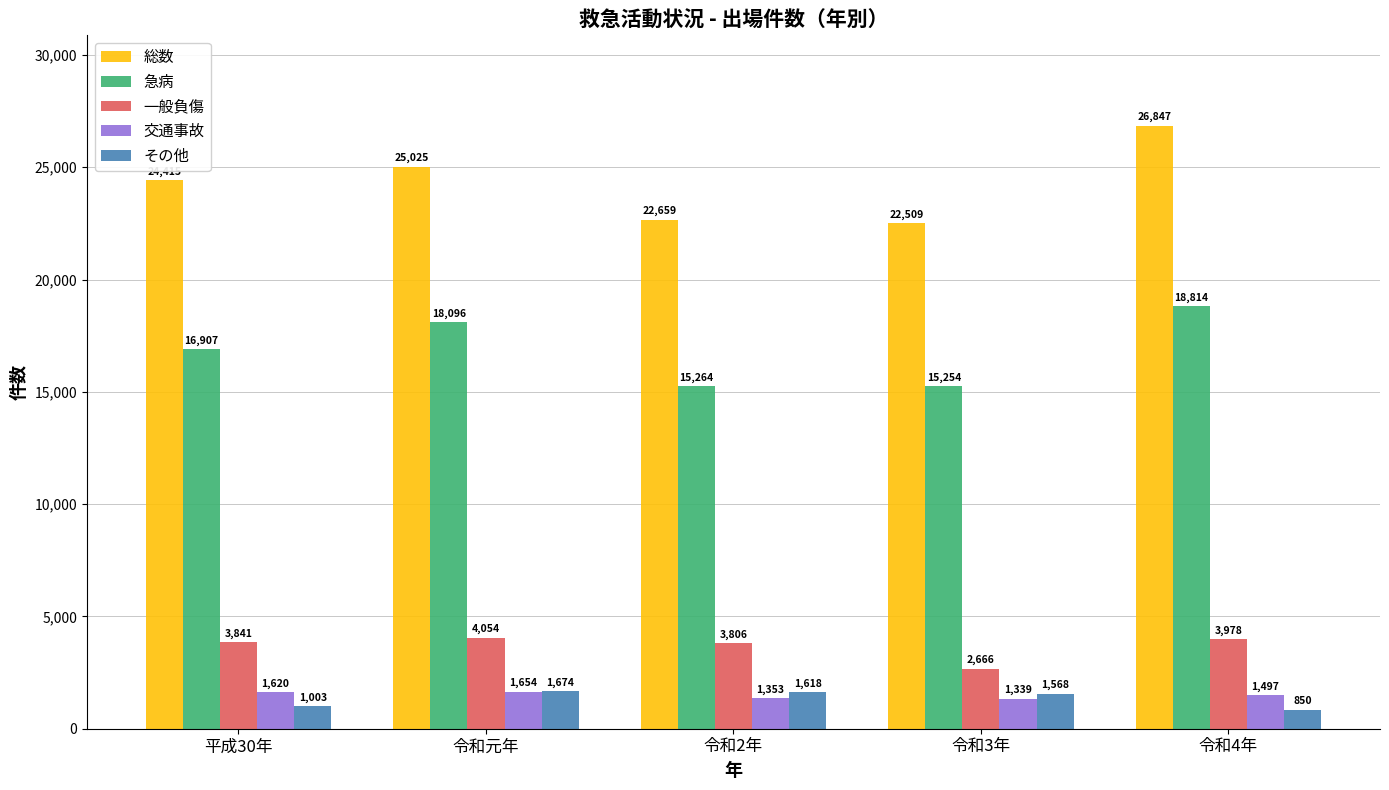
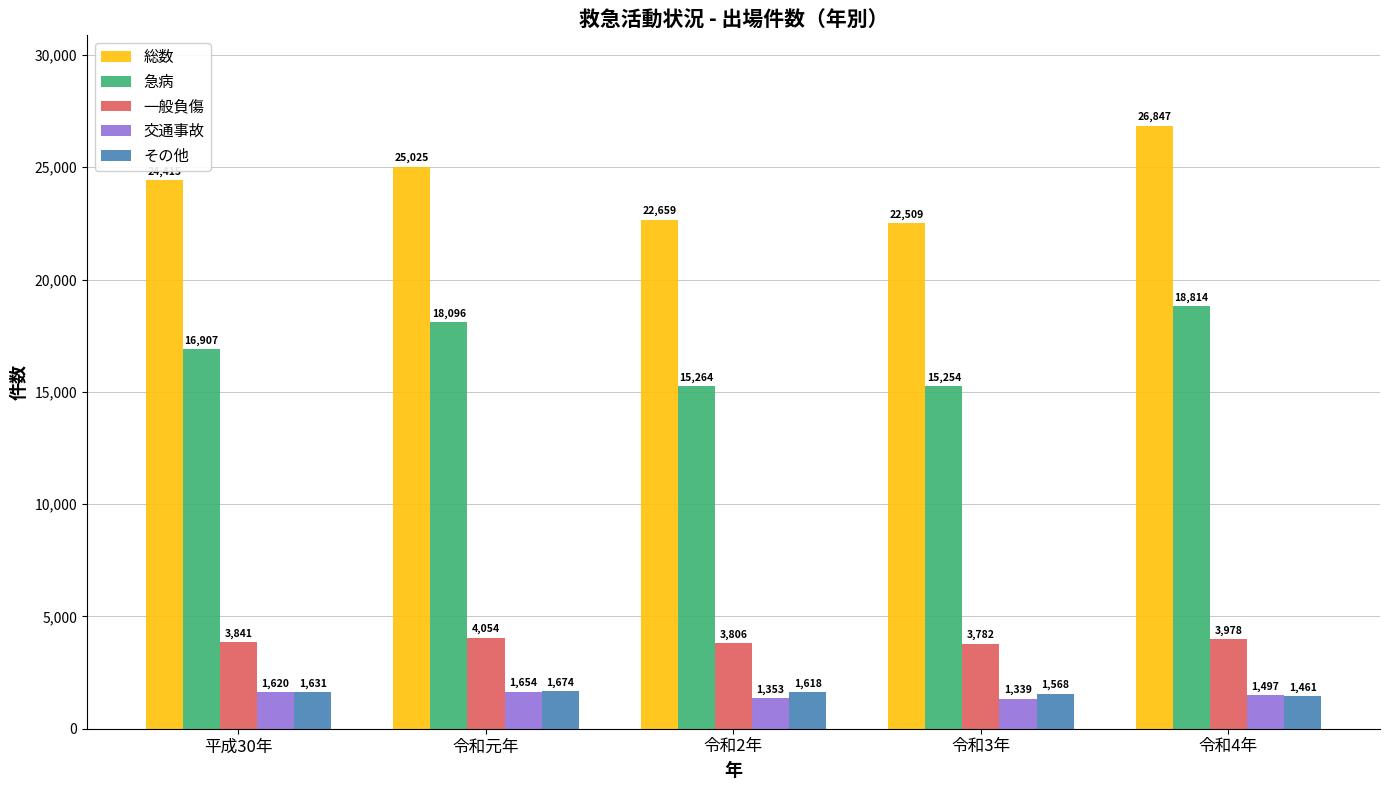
その他, 平成30年: 1,003 -> 1,631
一般負傷, 令和3年: 2,666 -> 3,782
その他, 令和4年: 850 -> 1,461
